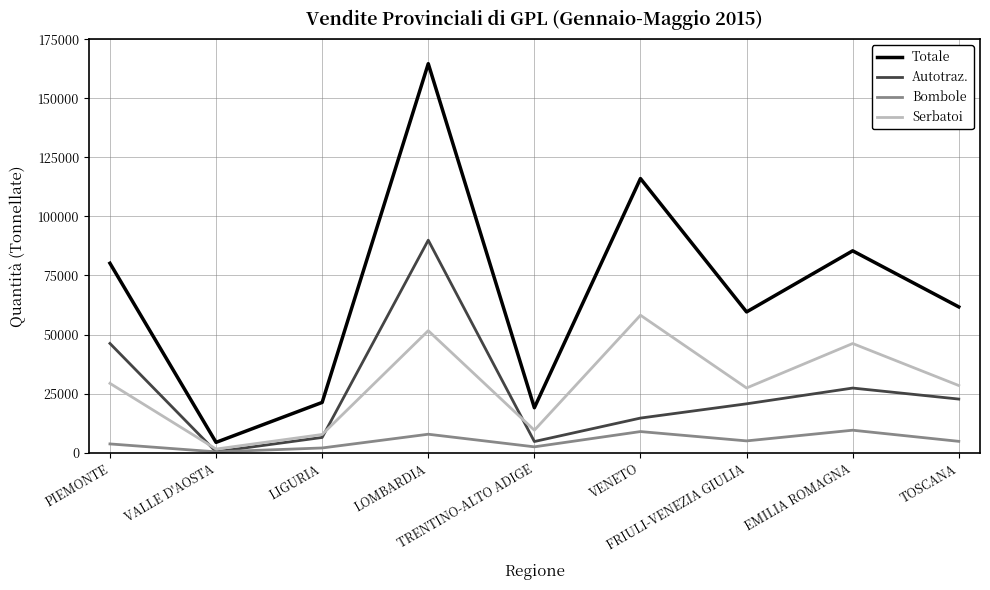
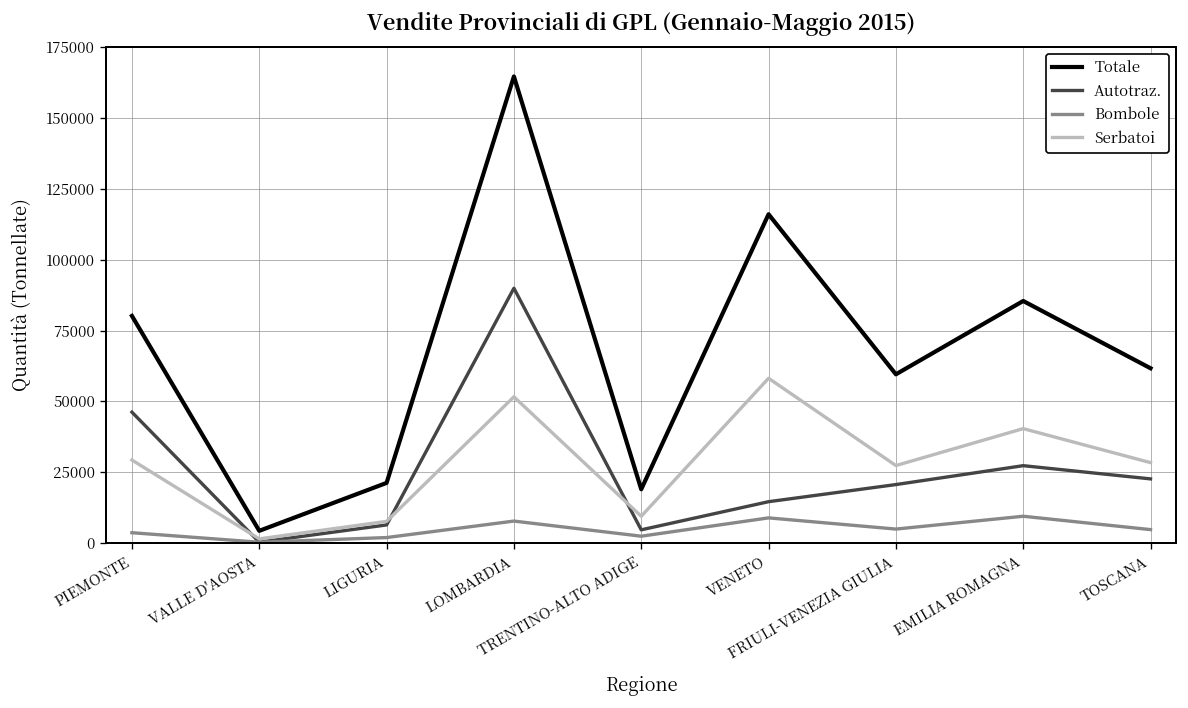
Serbatoi, EMILIA ROMAGNA: 46000 -> 40000
